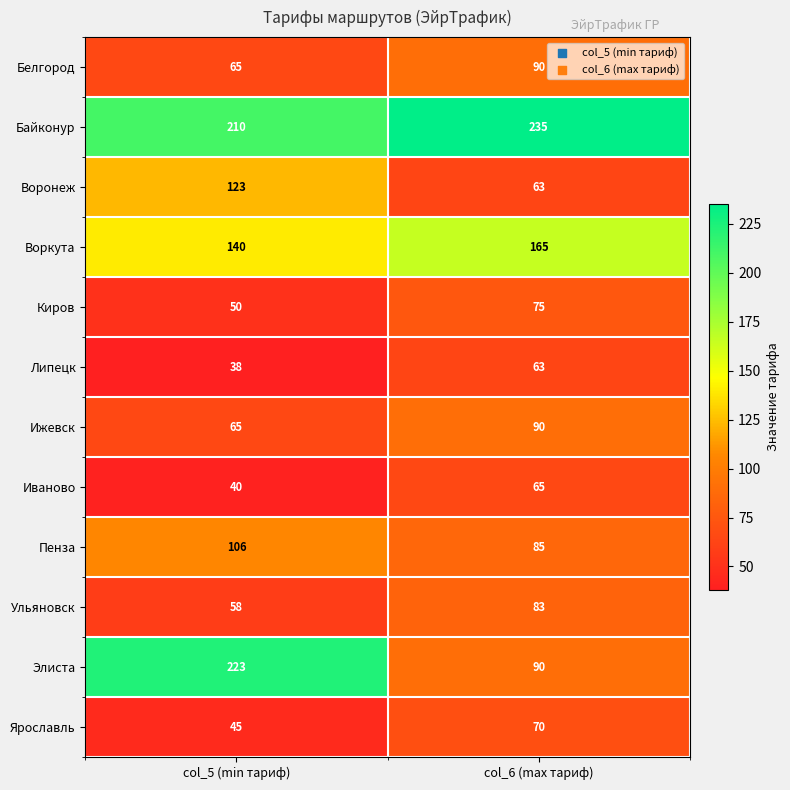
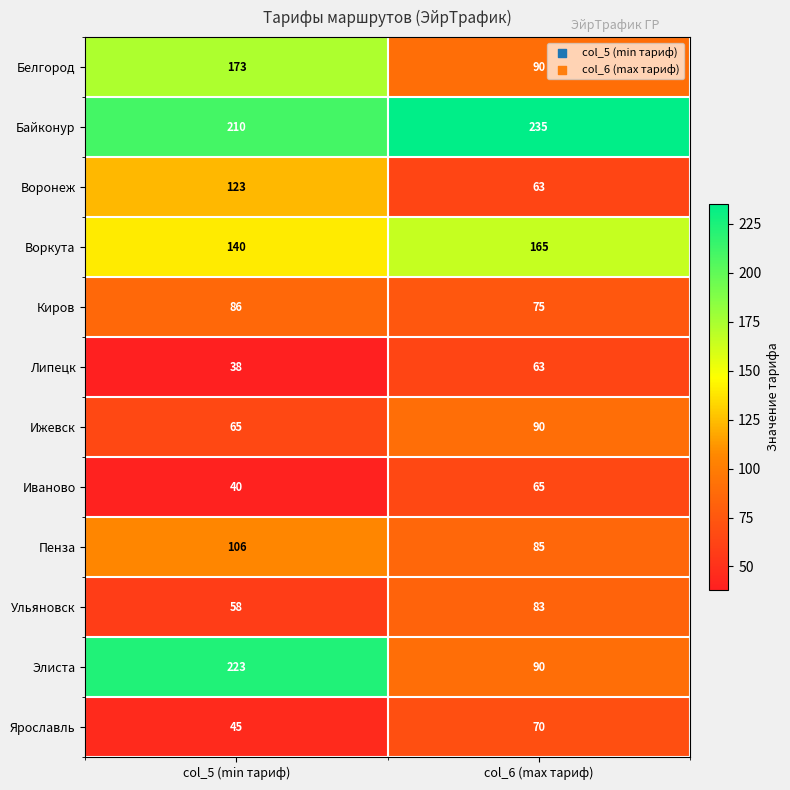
Белгород, col_5 (min тариф): 65 -> 173
Киров, col_5 (min тариф): 50 -> 86
